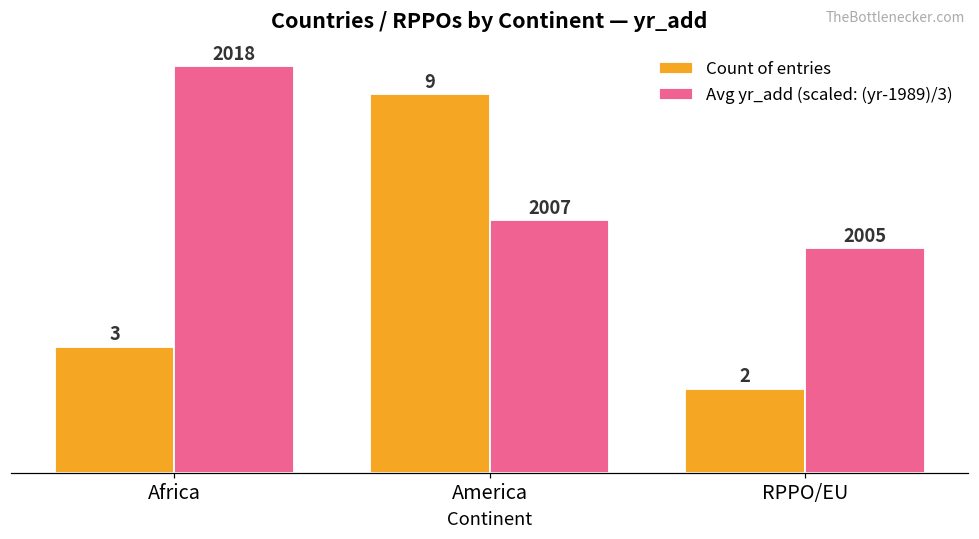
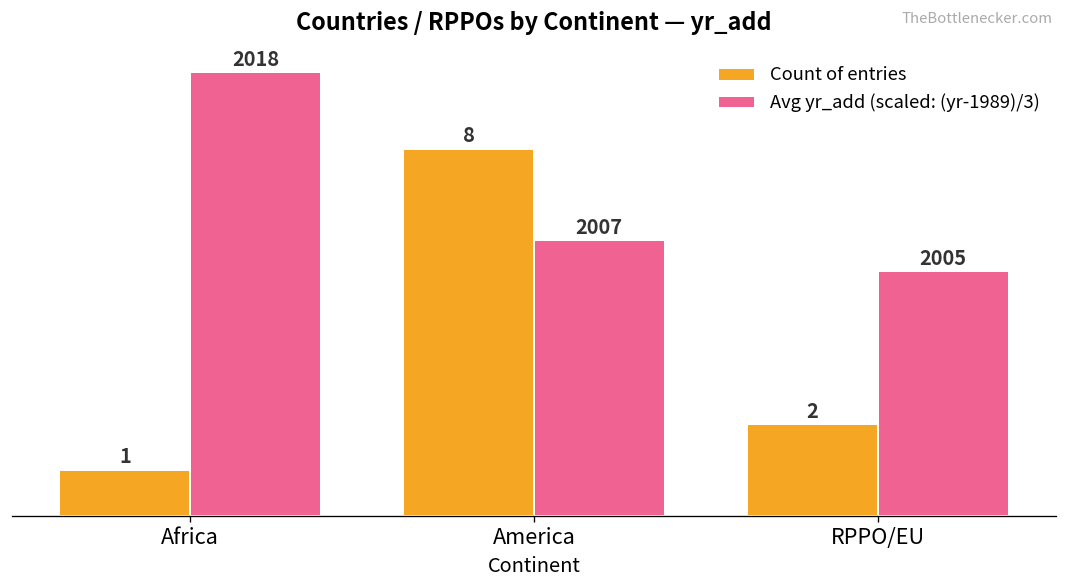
Count of entries, Africa: 3 -> 1
Count of entries, America: 9 -> 8
